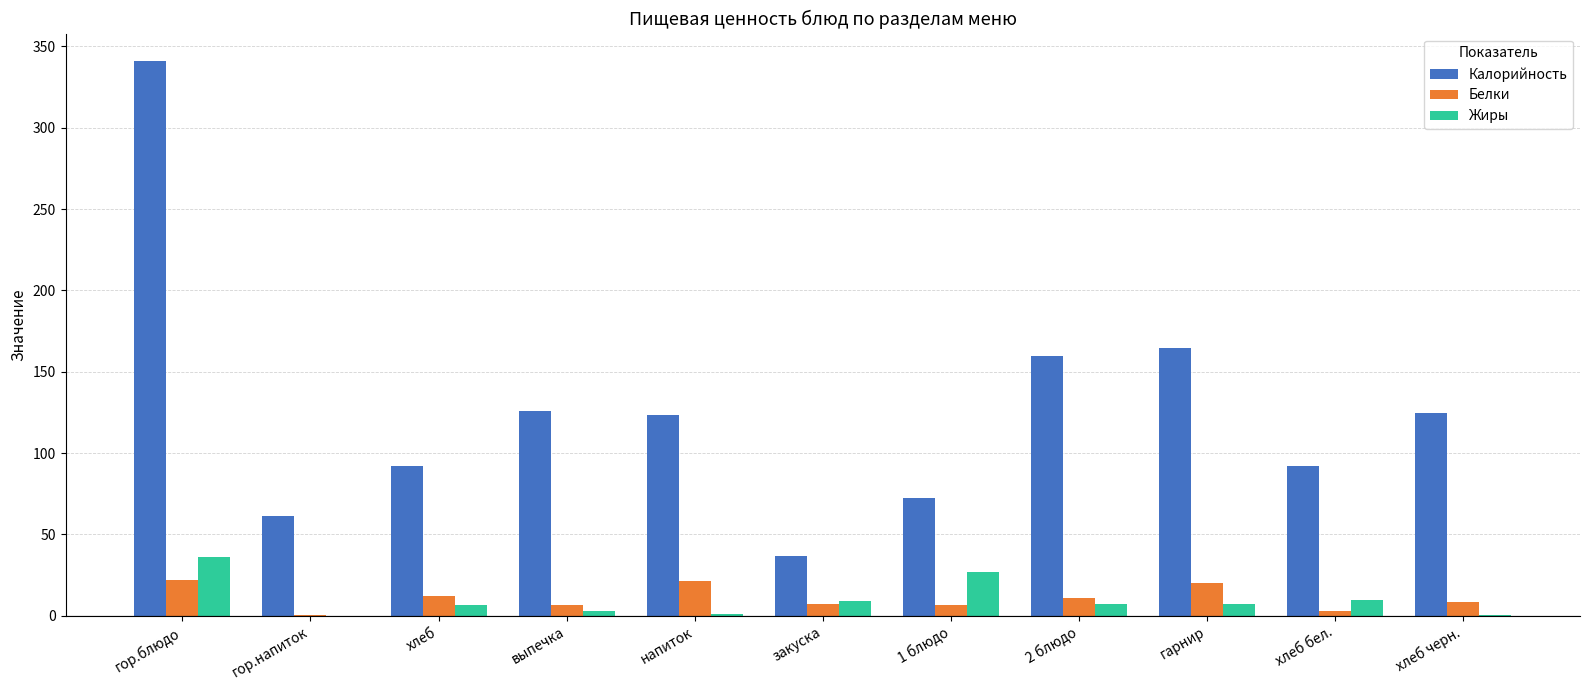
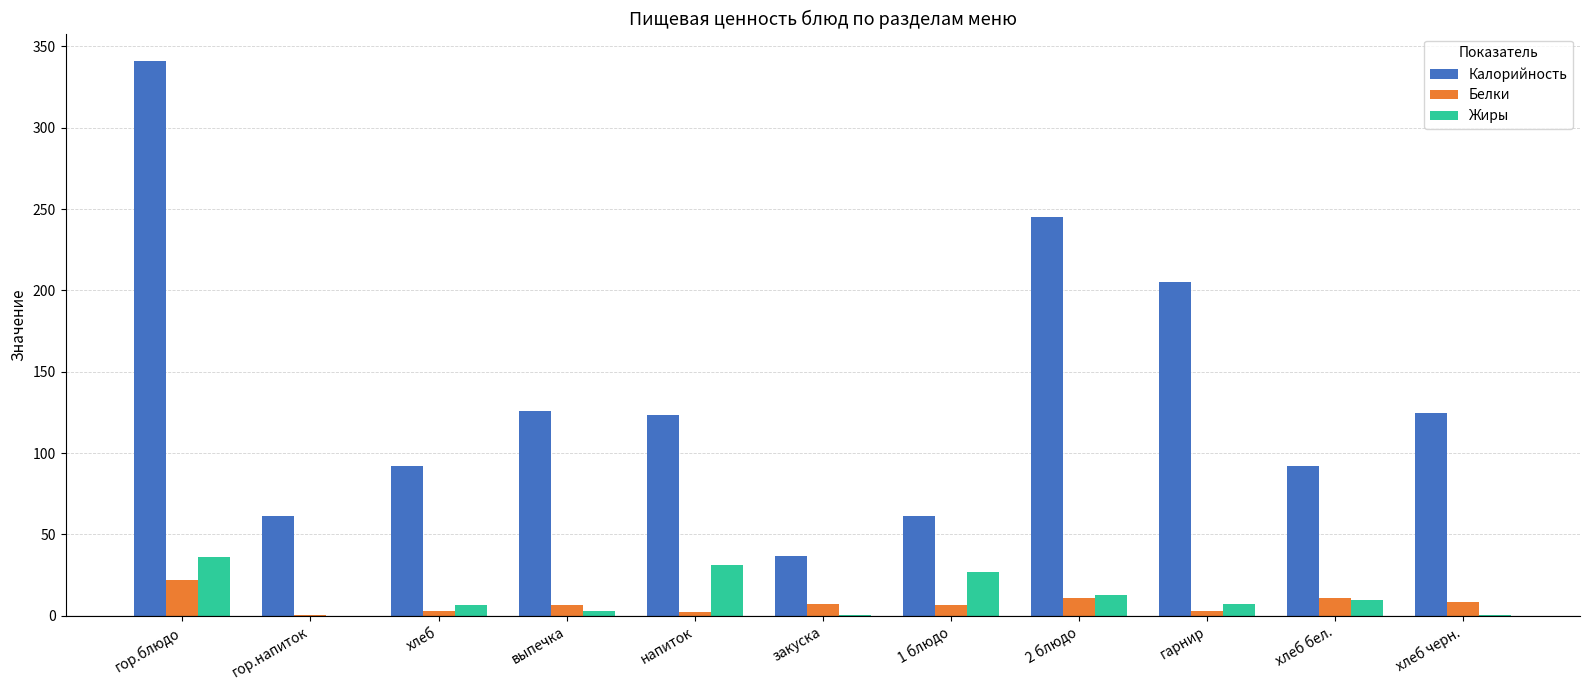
Белки, хлеб: 12 -> 3
Белки, напиток: 21 -> 2
Жиры, напиток: 1 -> 31
Жиры, закуска: 9 -> 0
Калорийность, 1 блюдо: 72 -> 61
Калорийность, 2 блюдо: 160 -> 245
Жиры, 2 блюдо: 7 -> 13
Калорийность, гарнир: 165 -> 205
Белки, гарнир: 20 -> 3
Белки, хлеб бел.: 3 -> 11
